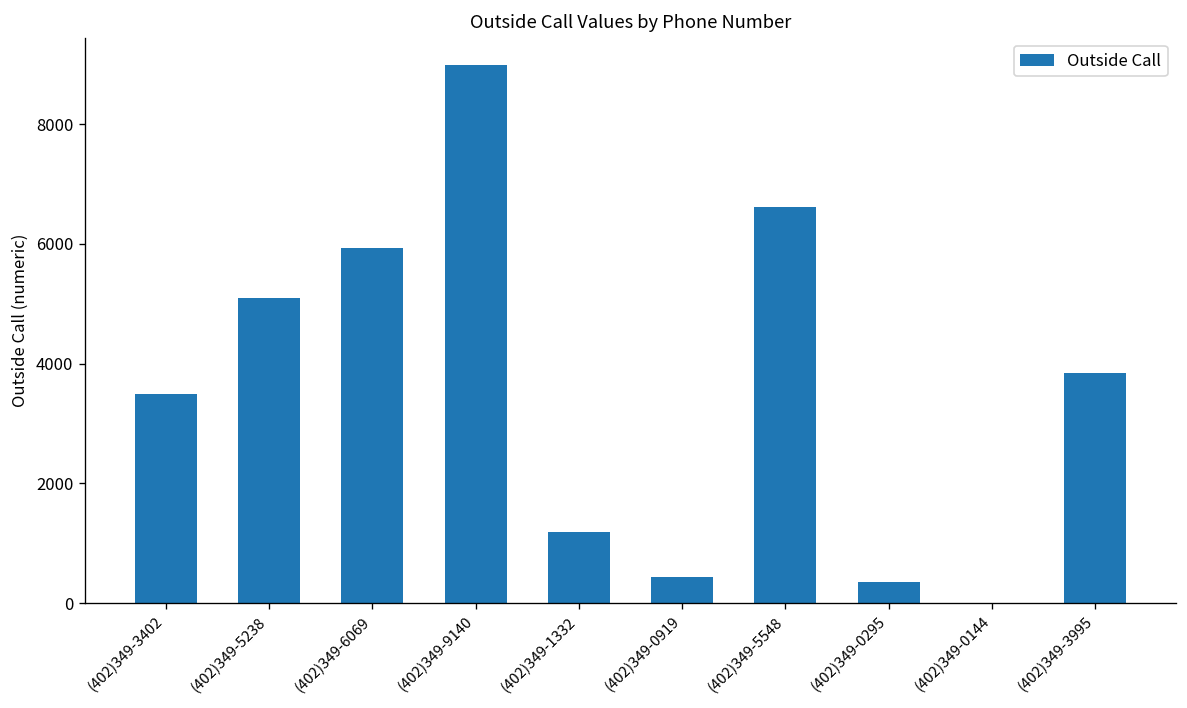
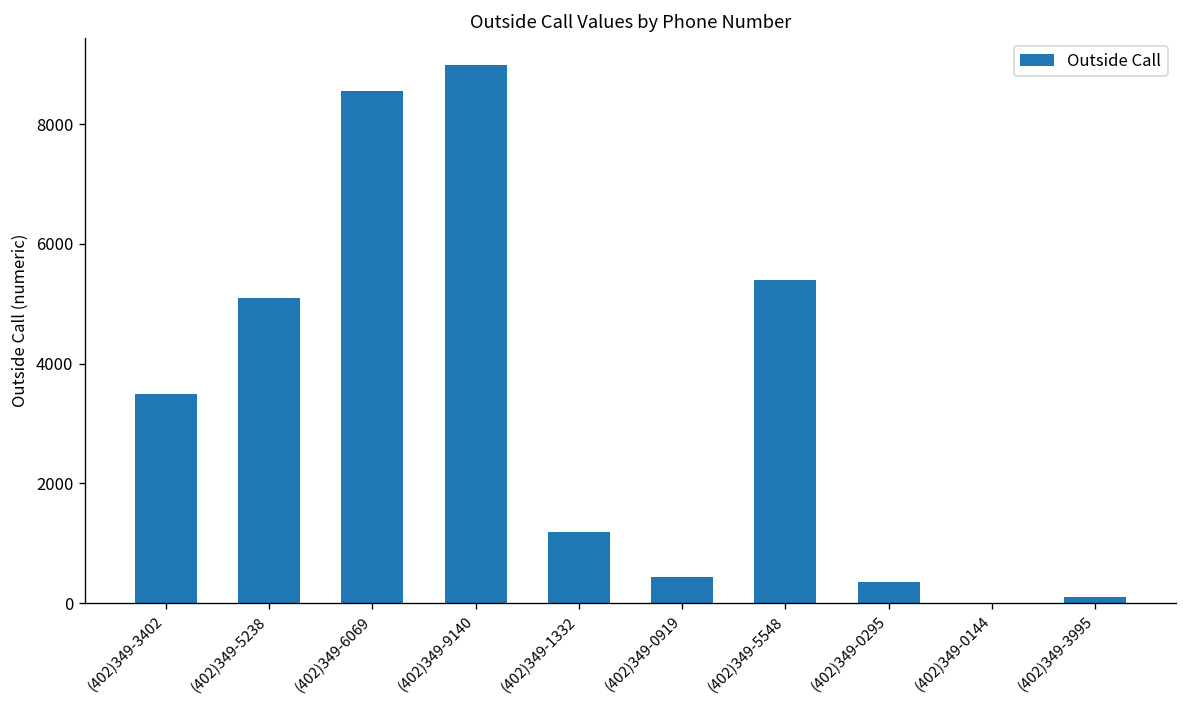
(402)349-6069: 5900 -> 8600
(402)349-5548: 6600 -> 5400
(402)349-3995: 3900 -> 100
